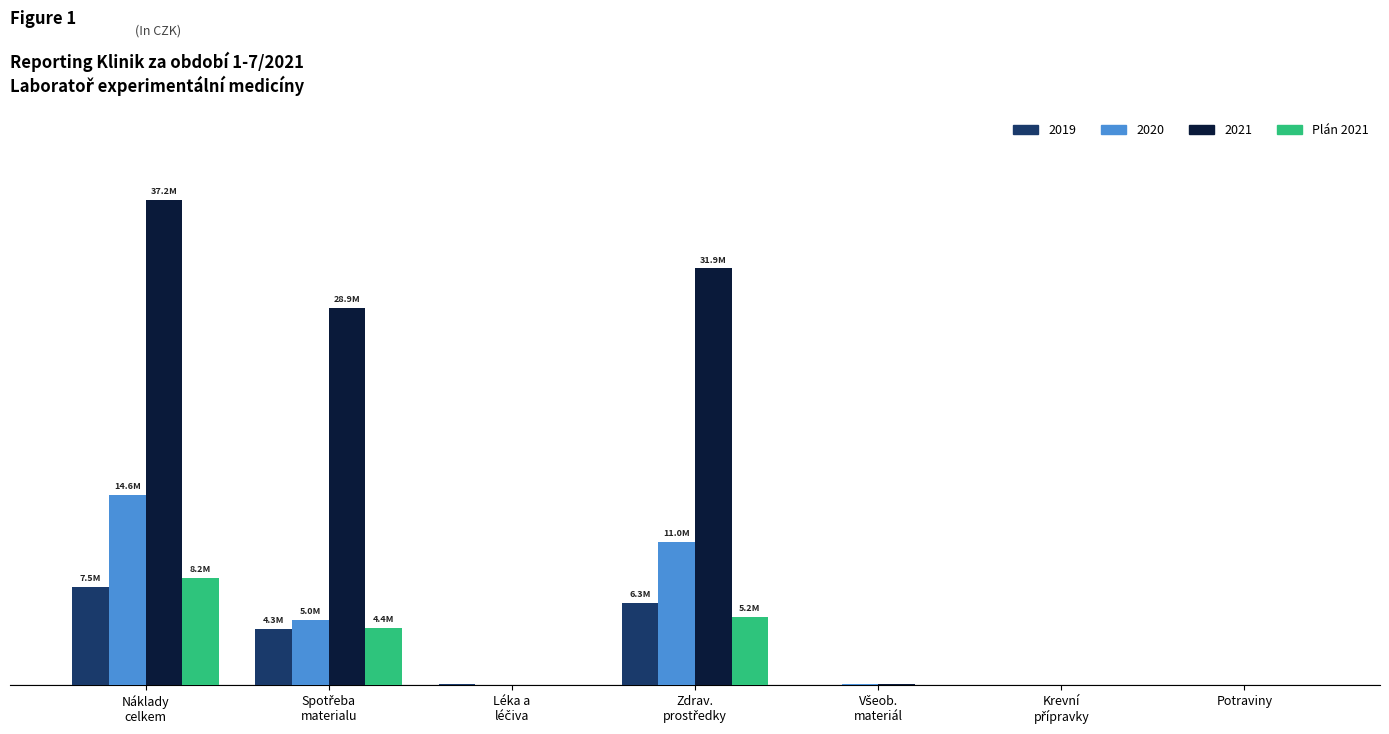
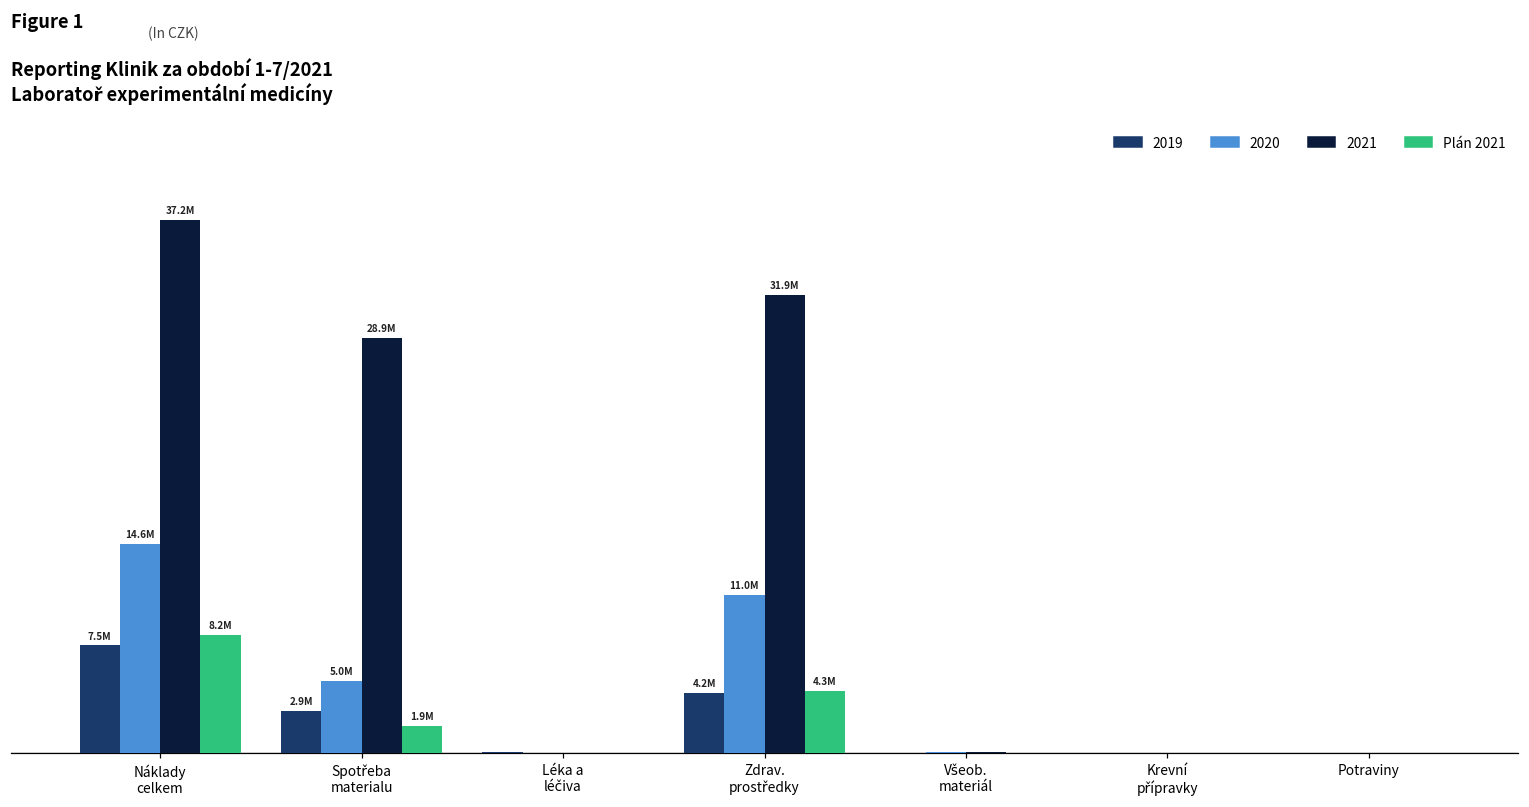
2019, Spotřeba materialu: 4.3M -> 2.9M
Plán 2021, Spotřeba materialu: 4.4M -> 1.9M
2019, Zdrav. prostředky: 6.3M -> 4.2M
Plán 2021, Zdrav. prostředky: 5.2M -> 4.3M
